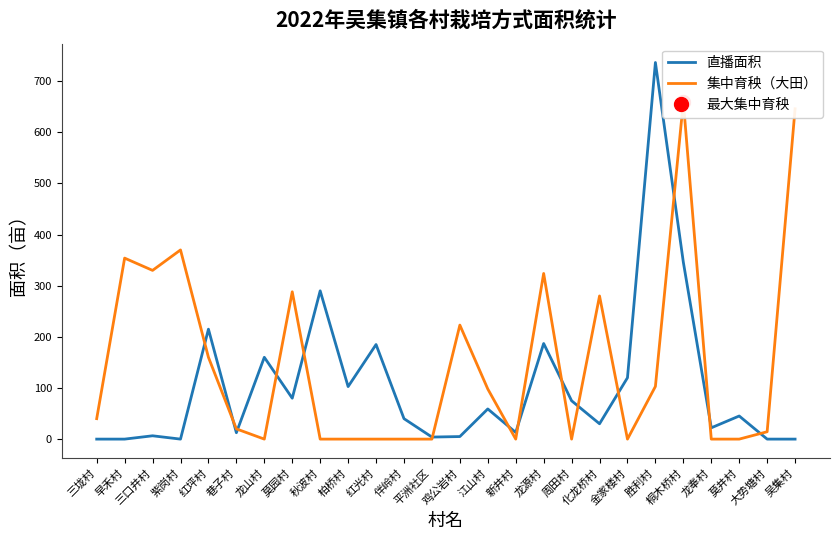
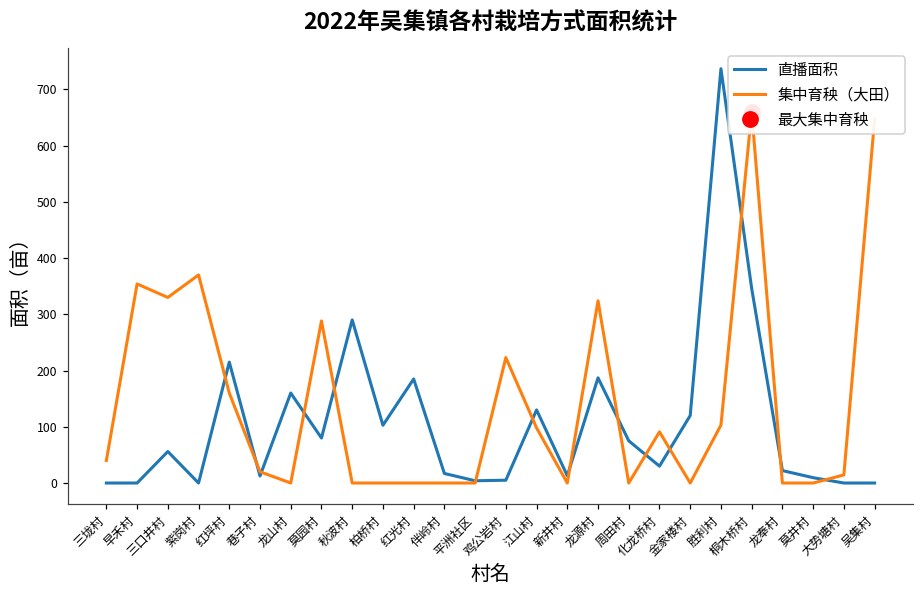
直播面积, 三口井村: 10 -> 60
直播面积, 伴岭村: 40 -> 20
直播面积, 江山村: 60 -> 130
集中育秧（大田）, 化龙桥村: 280 -> 90
直播面积, 莫井村: 50 -> 10
